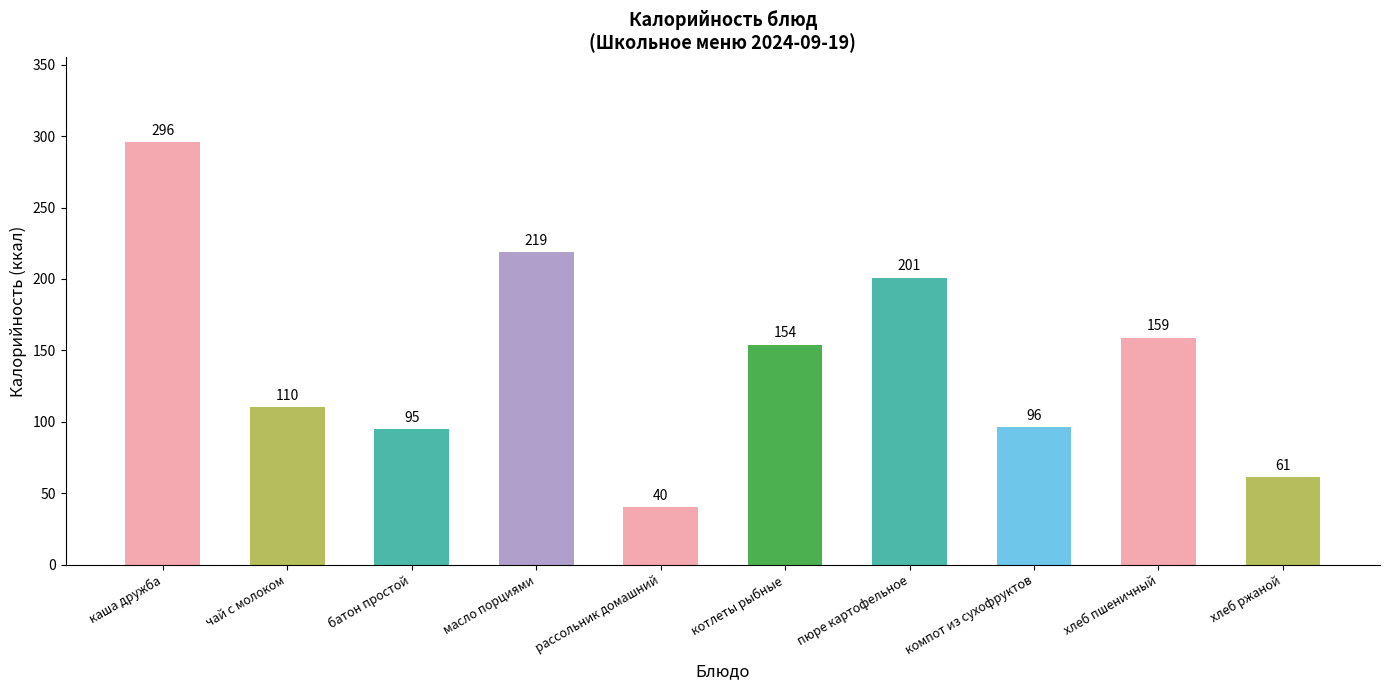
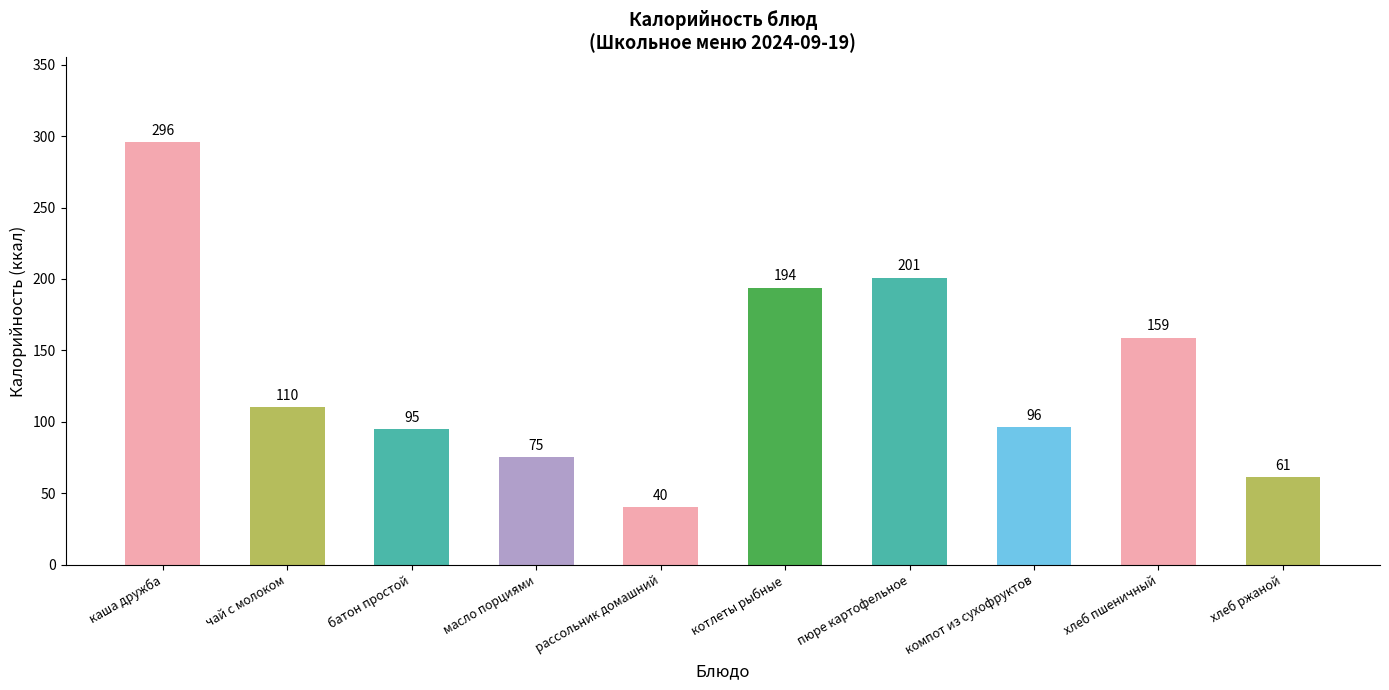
масло порциями: 219 -> 75
котлеты рыбные: 154 -> 194
